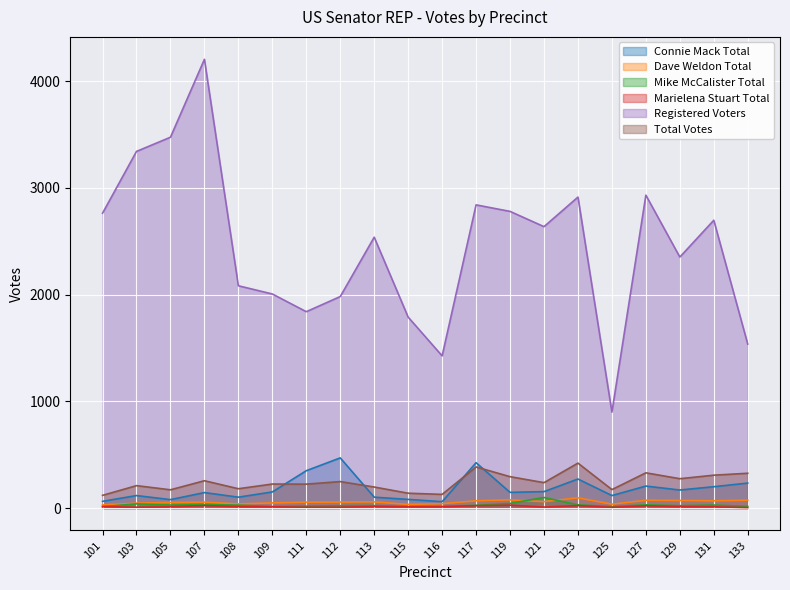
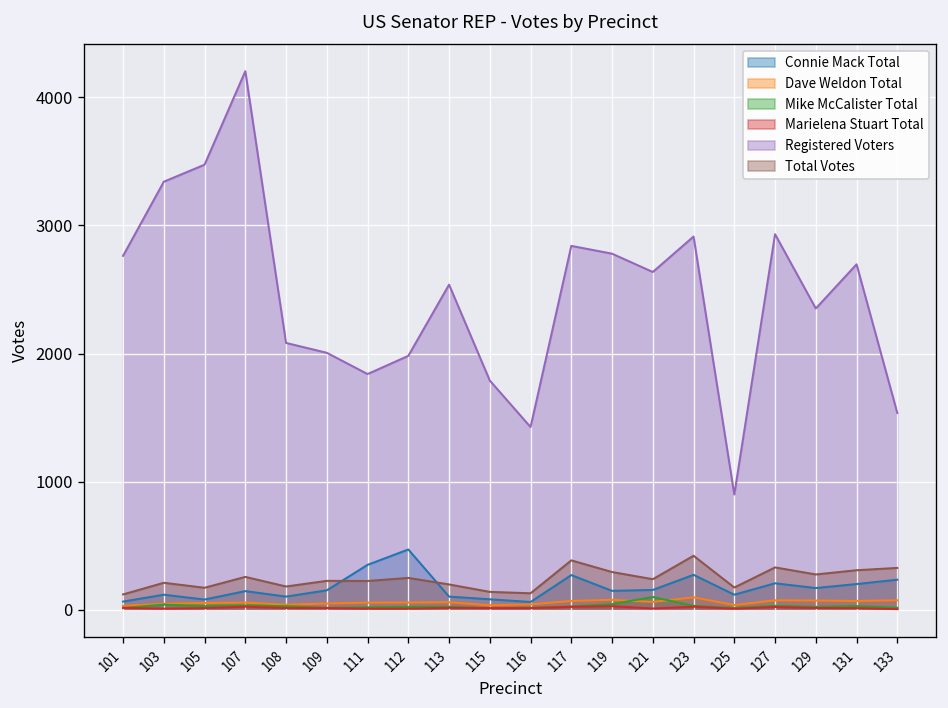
Connie Mack Total, 117: 430 -> 270
